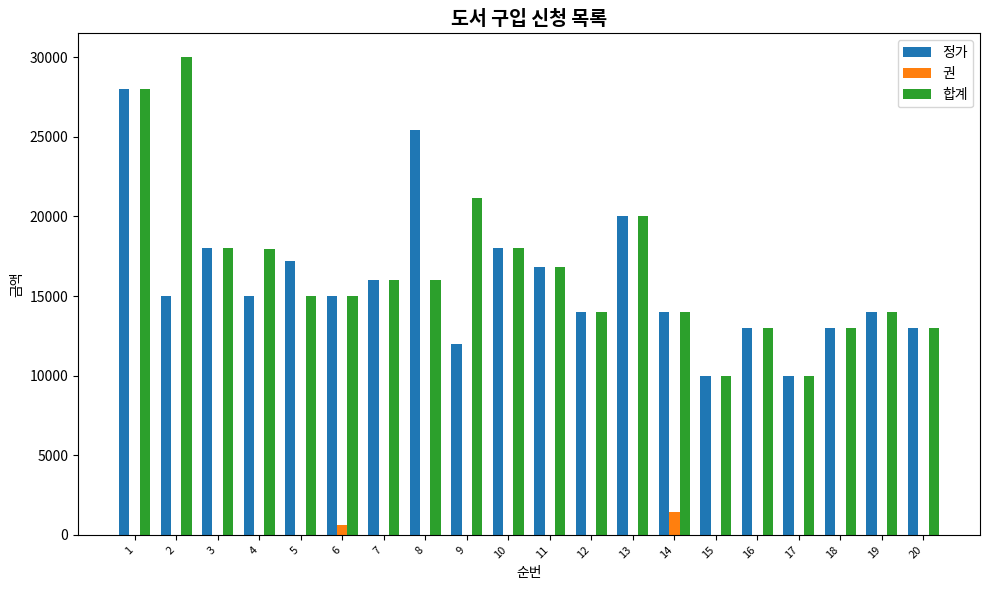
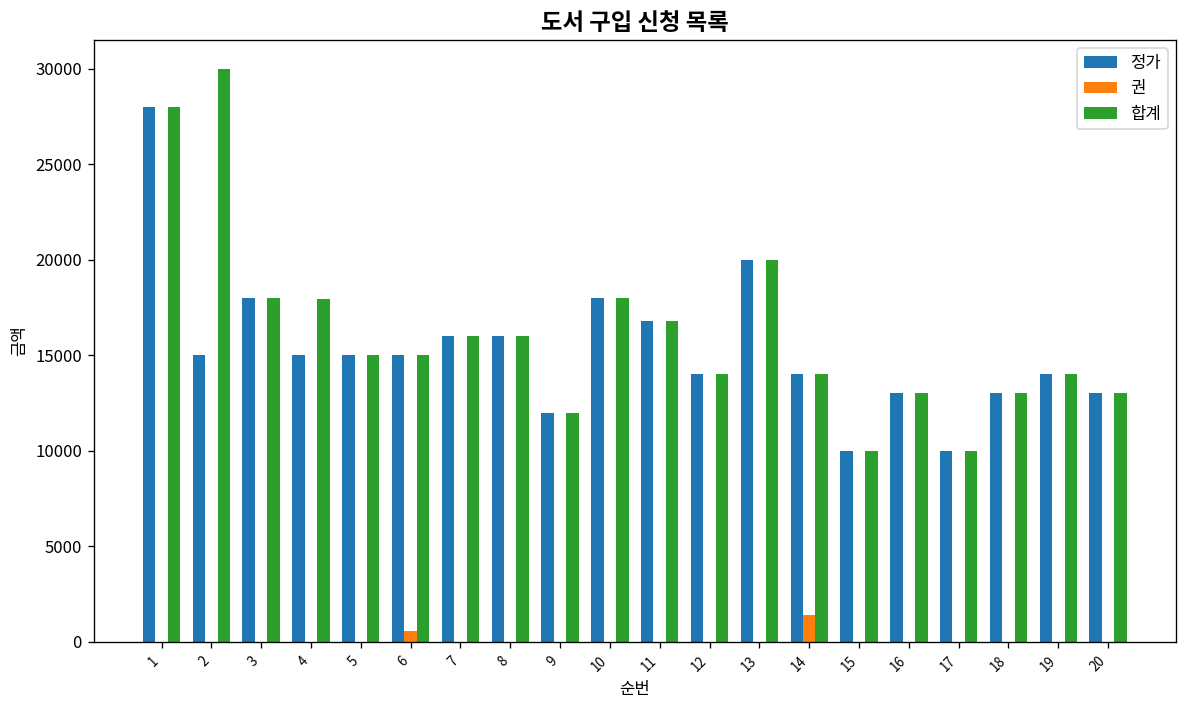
정가, 5: 17200 -> 15000
정가, 8: 25400 -> 16000
합계, 9: 21200 -> 12000
